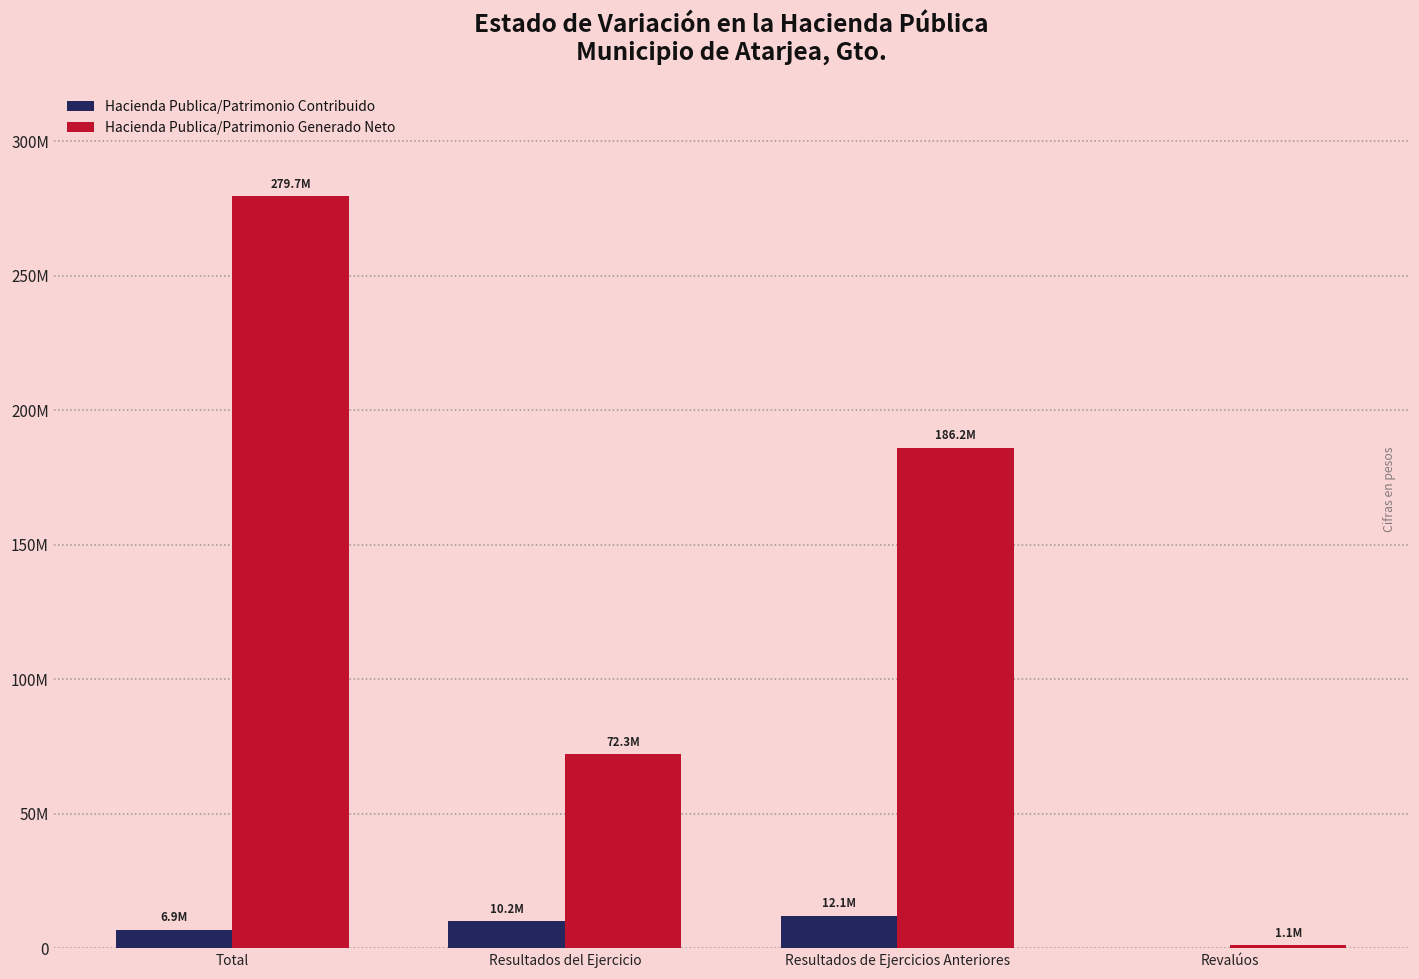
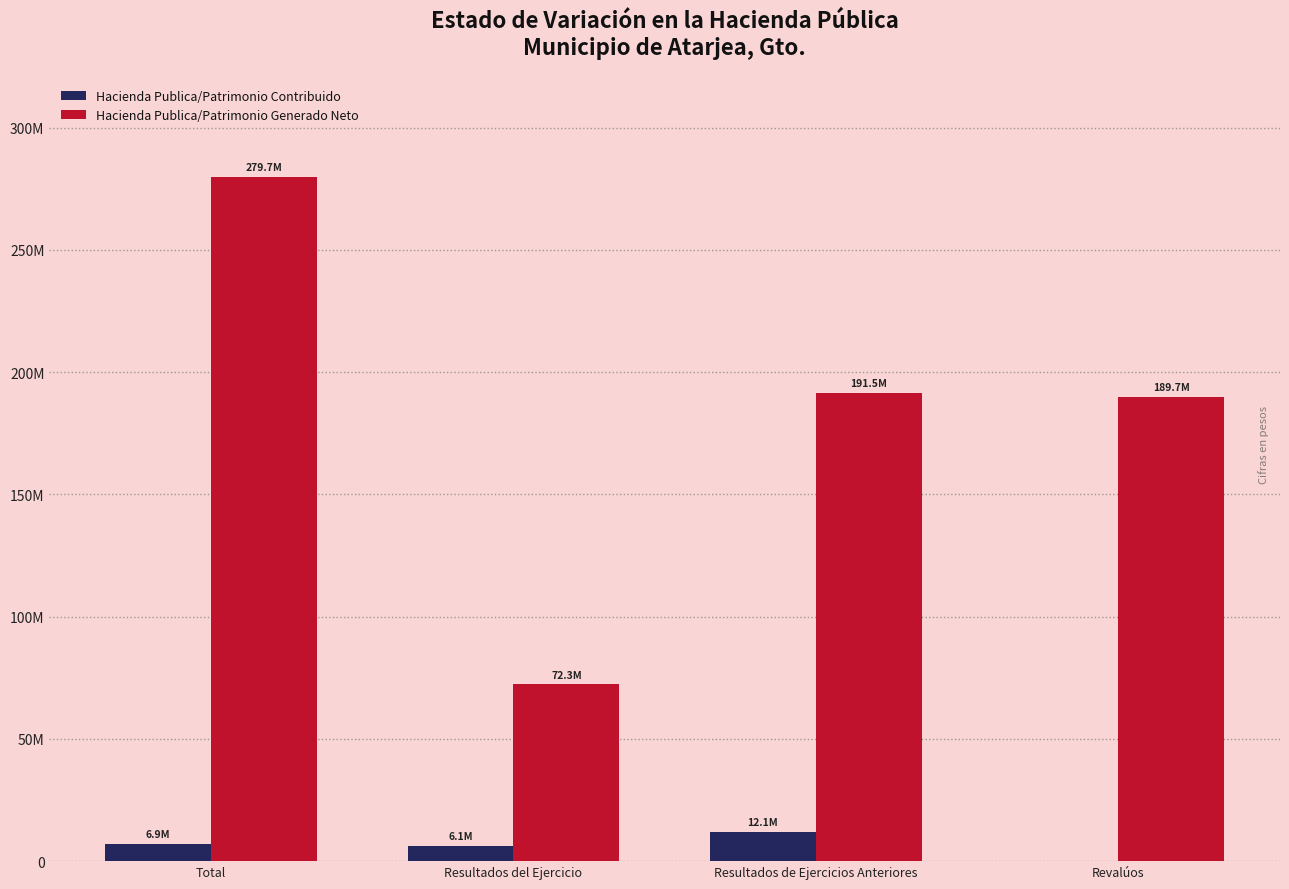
Hacienda Publica/Patrimonio Contribuido, Resultados del Ejercicio: 10.2M -> 6.1M
Hacienda Publica/Patrimonio Generado Neto, Resultados de Ejercicios Anteriores: 186.2M -> 191.5M
Hacienda Publica/Patrimonio Generado Neto, Revalúos: 1.1M -> 189.7M
